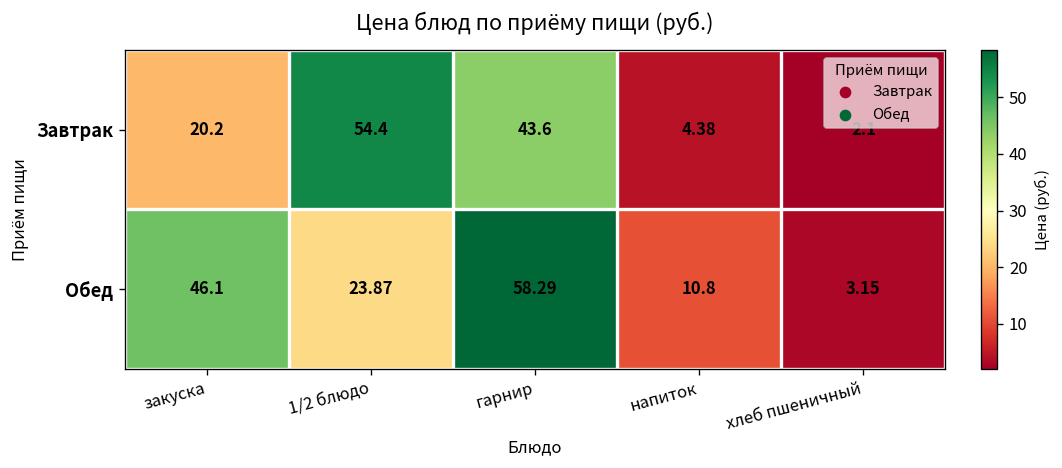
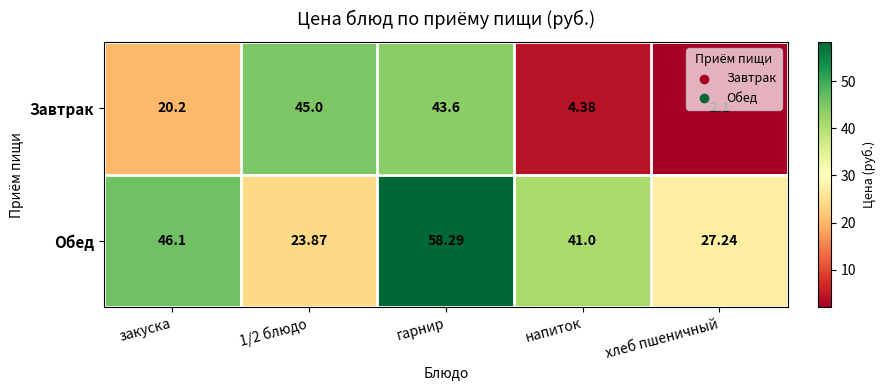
Завтрак, 1/2 блюдо: 54.4 -> 45.0
Обед, напиток: 10.8 -> 41.0
Обед, хлеб пшеничный: 3.15 -> 27.24
